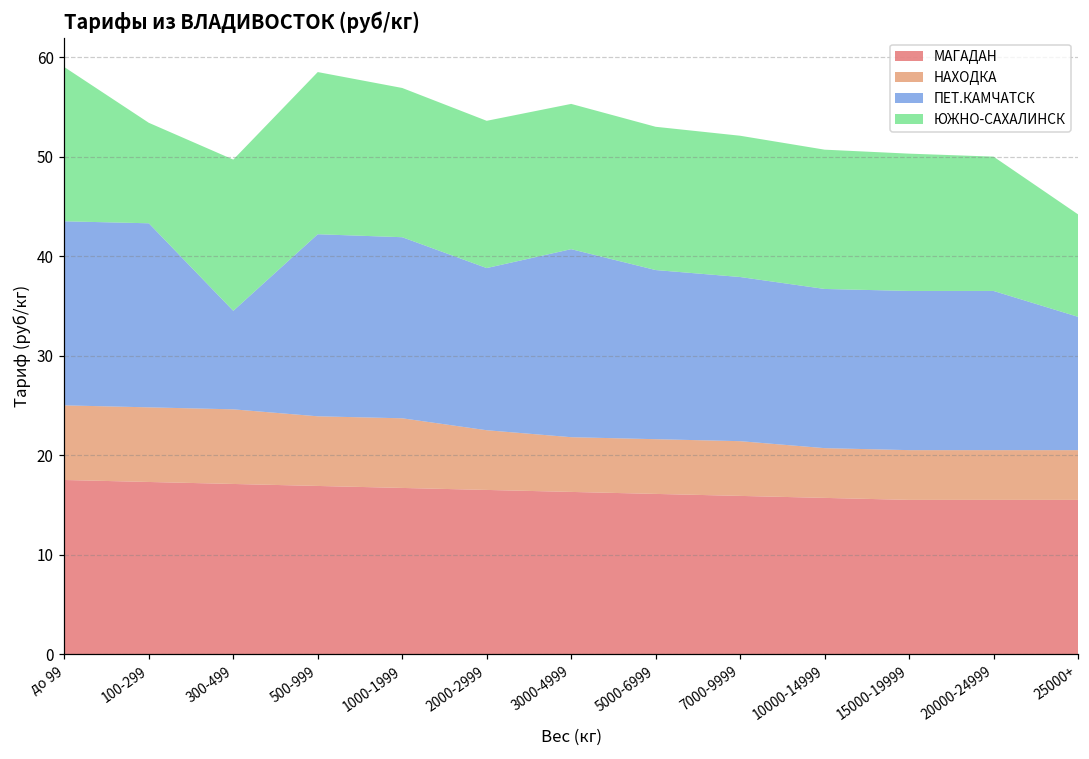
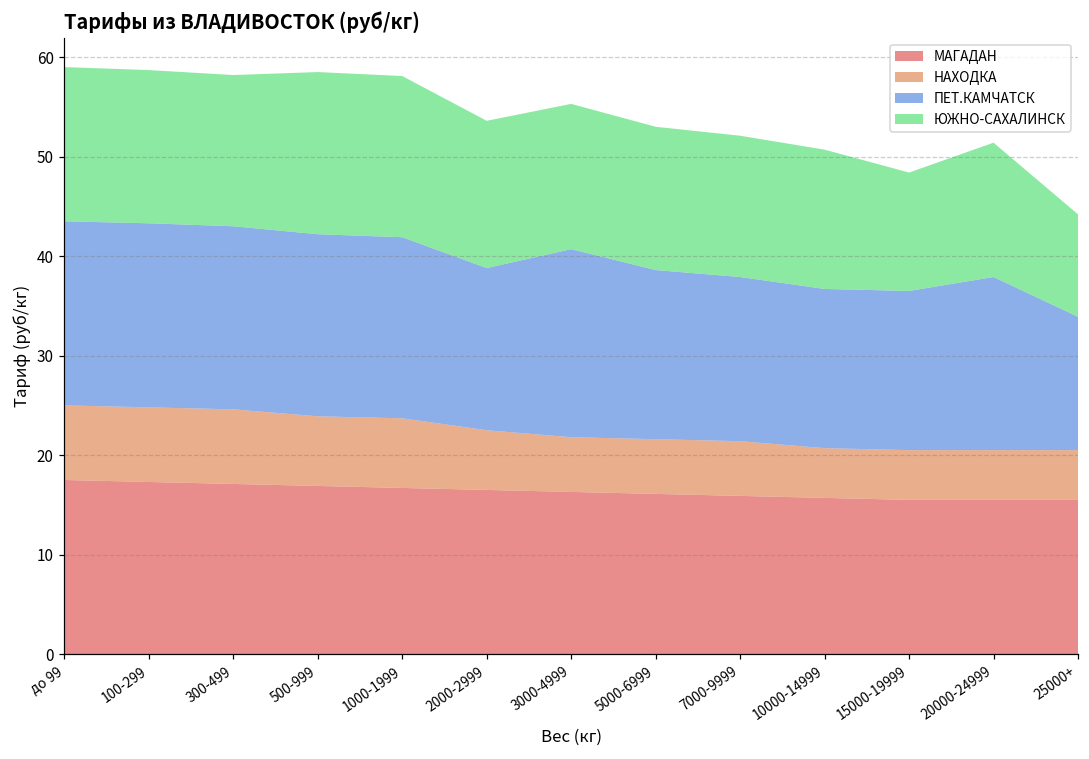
ЮЖНО-САХАЛИНСК, 100-299: 10 -> 15
ПЕТ.КАМЧАТСК, 300-499: 10 -> 18
ЮЖНО-САХАЛИНСК, 1000-1999: 15 -> 16
ЮЖНО-САХАЛИНСК, 15000-19999: 14 -> 12
ПЕТ.КАМЧАТСК, 20000-24999: 16 -> 17
